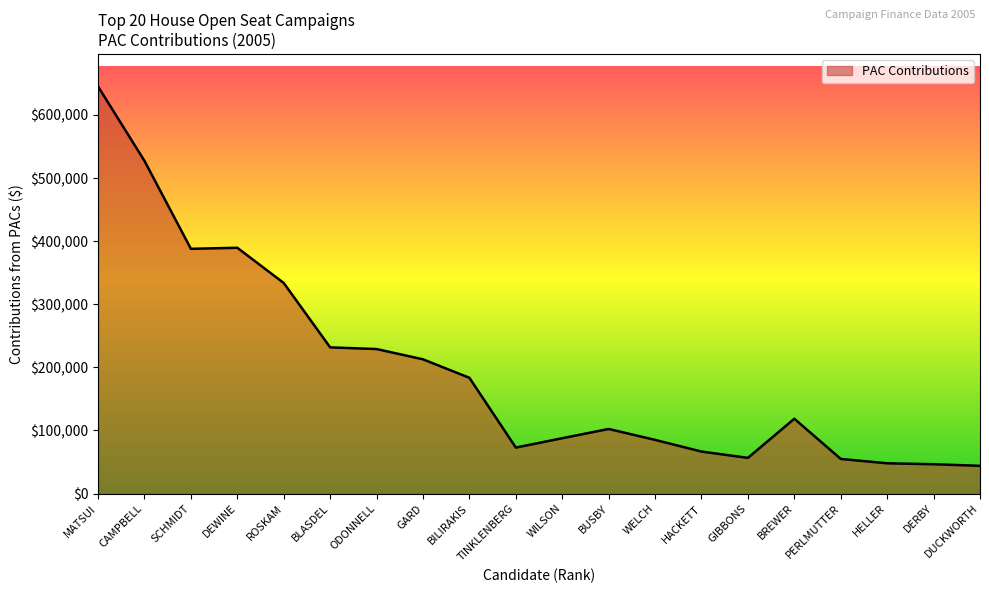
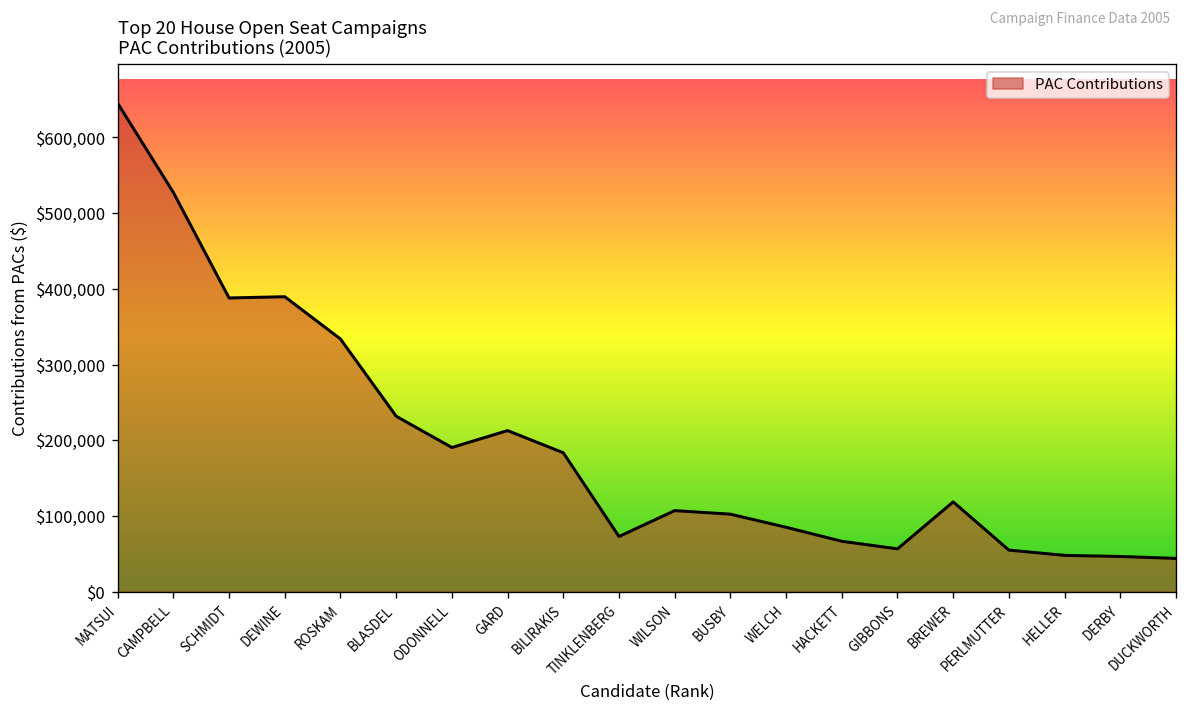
ODONNELL: $230,000 -> $190,000
WILSON: $90,000 -> $110,000
